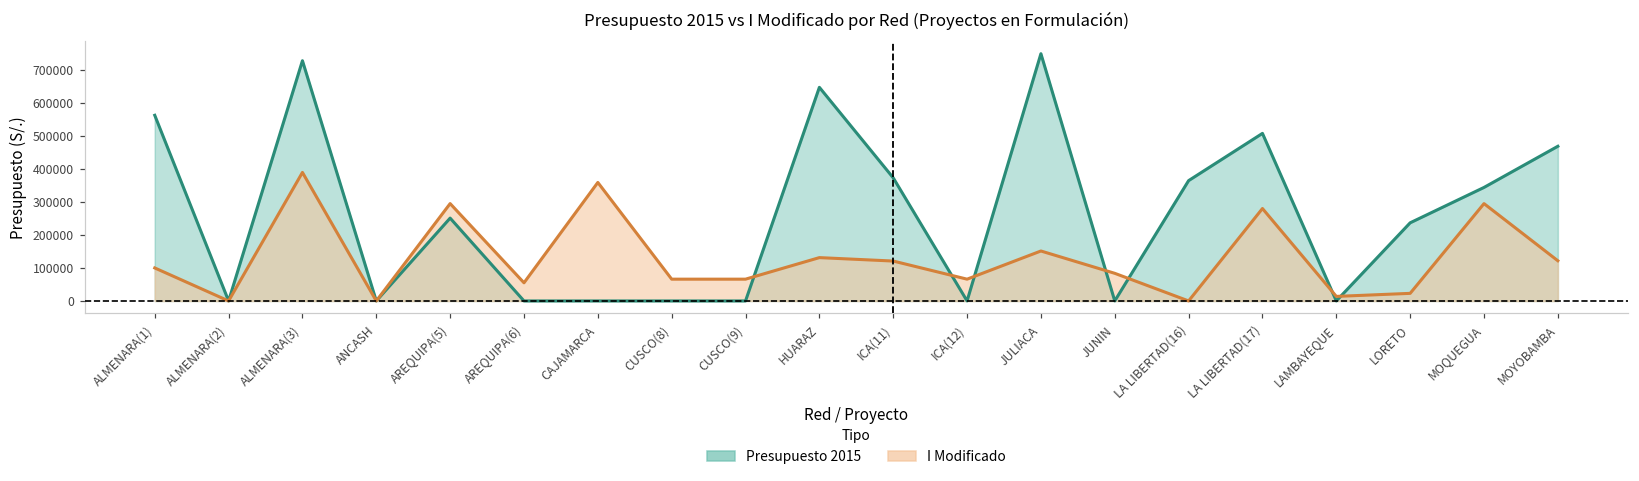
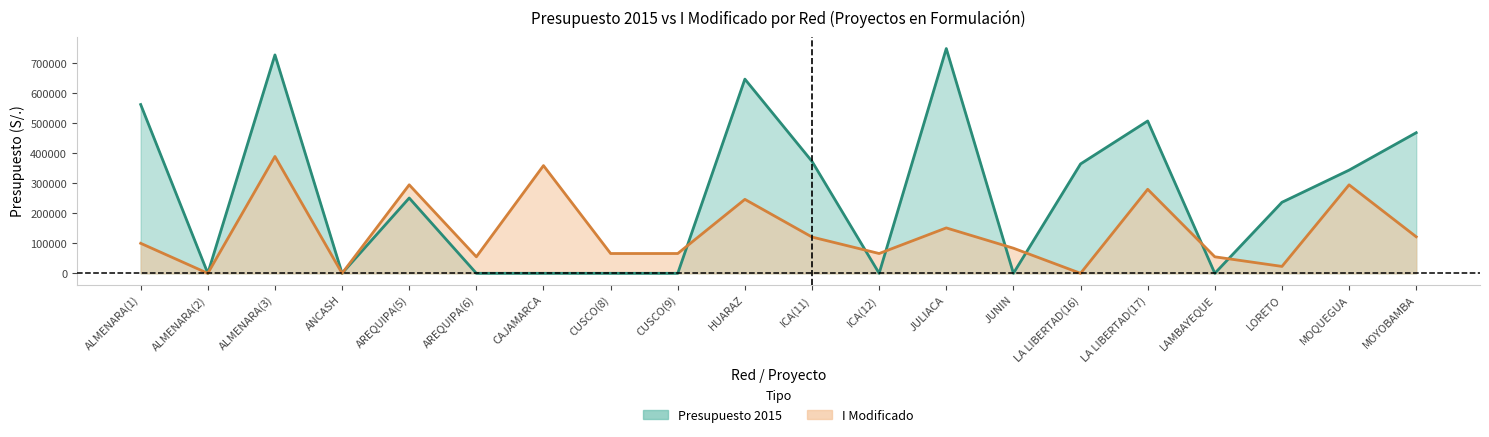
I Modificado, HUARAZ: 130000 -> 250000
I Modificado, LAMBAYEQUE: 10000 -> 60000
